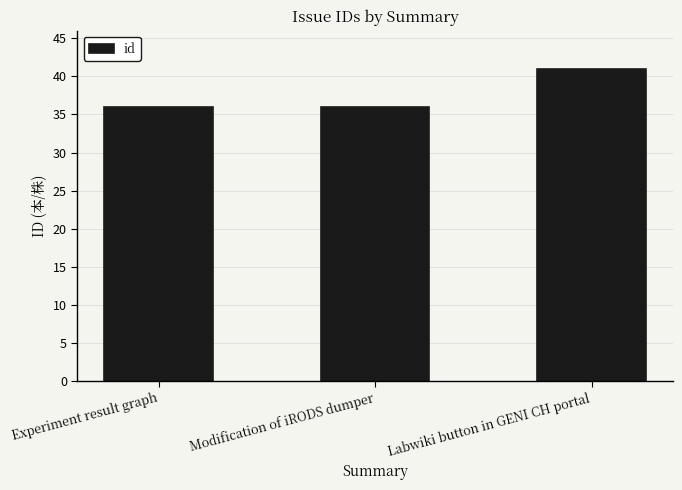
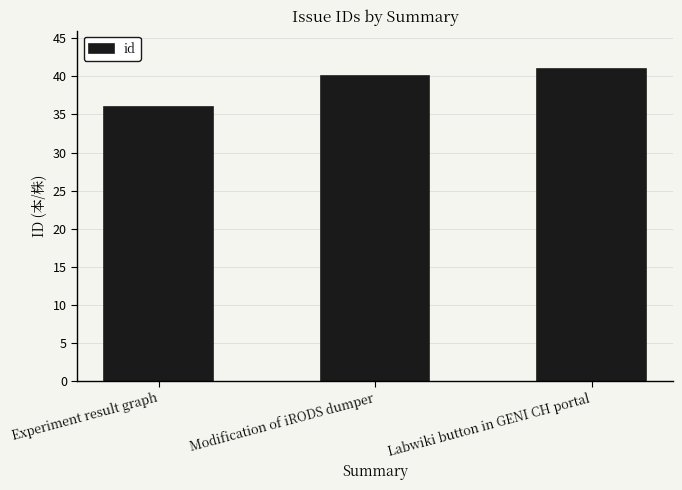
Modification of iRODS dumper: 36 -> 40
